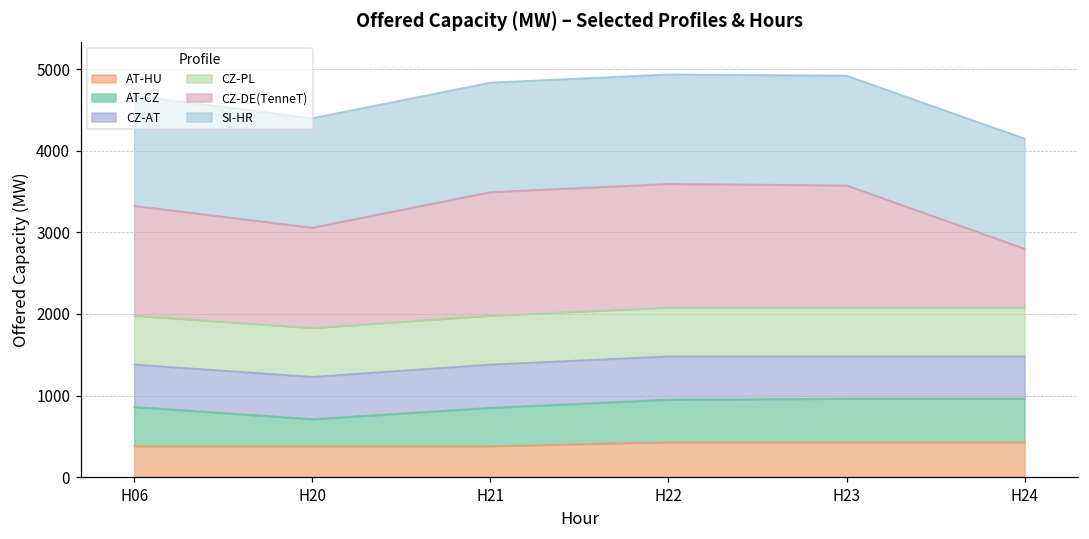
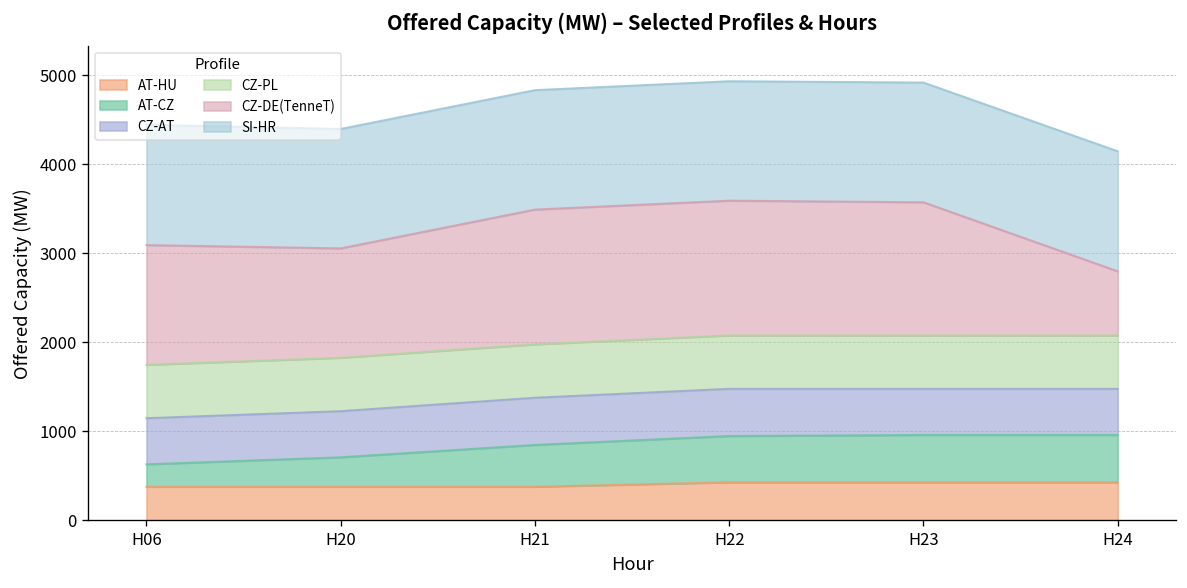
AT-CZ, H06: 500 -> 300
